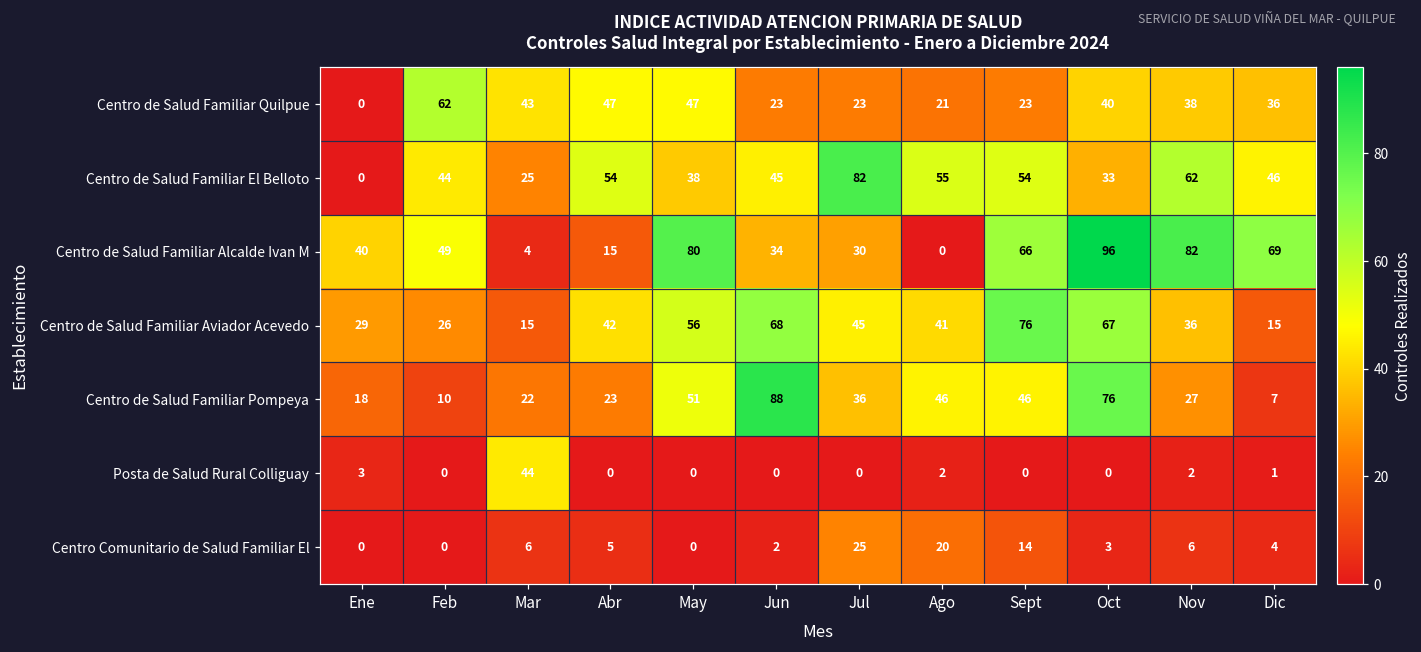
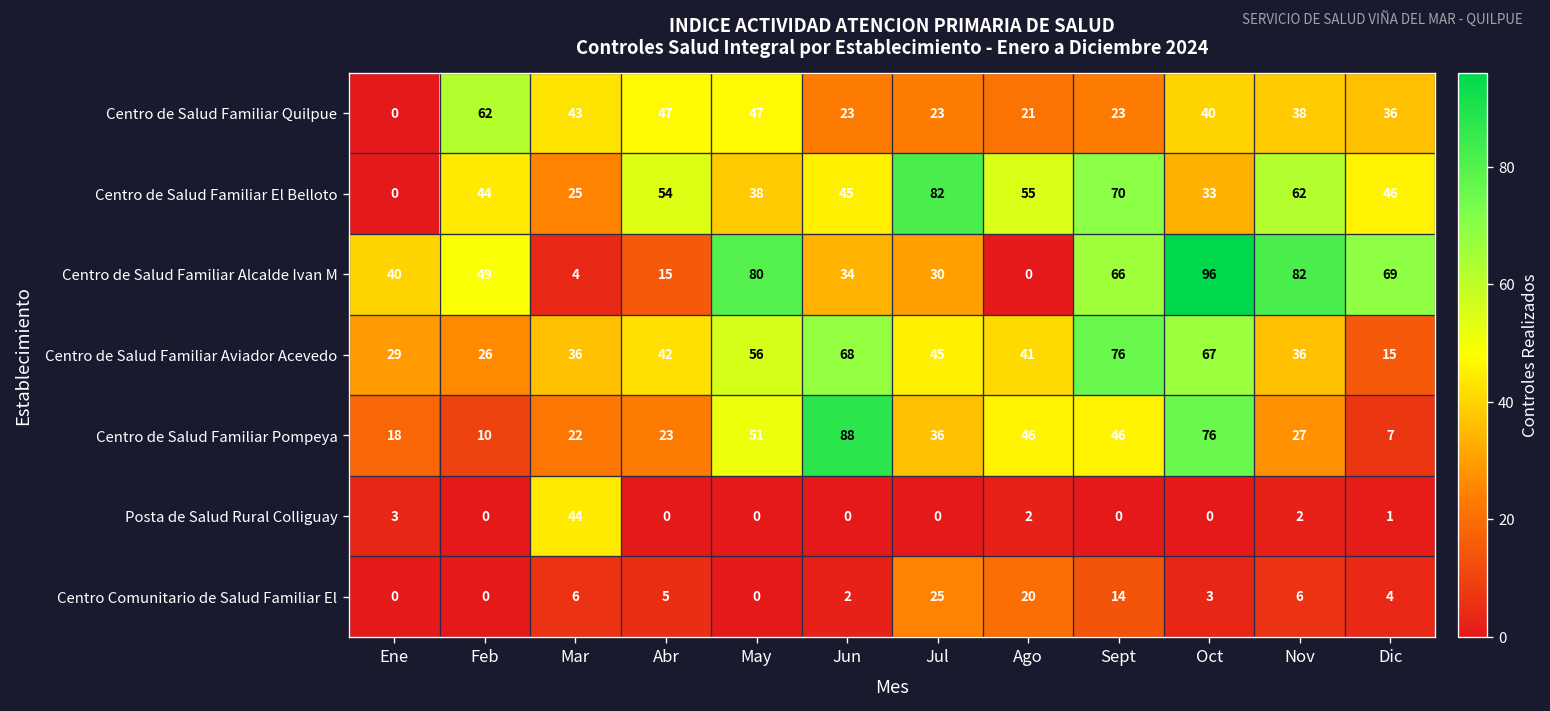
Centro de Salud Familiar El Belloto, Sept: 54 -> 70
Centro de Salud Familiar Aviador Acevedo, Mar: 15 -> 36
